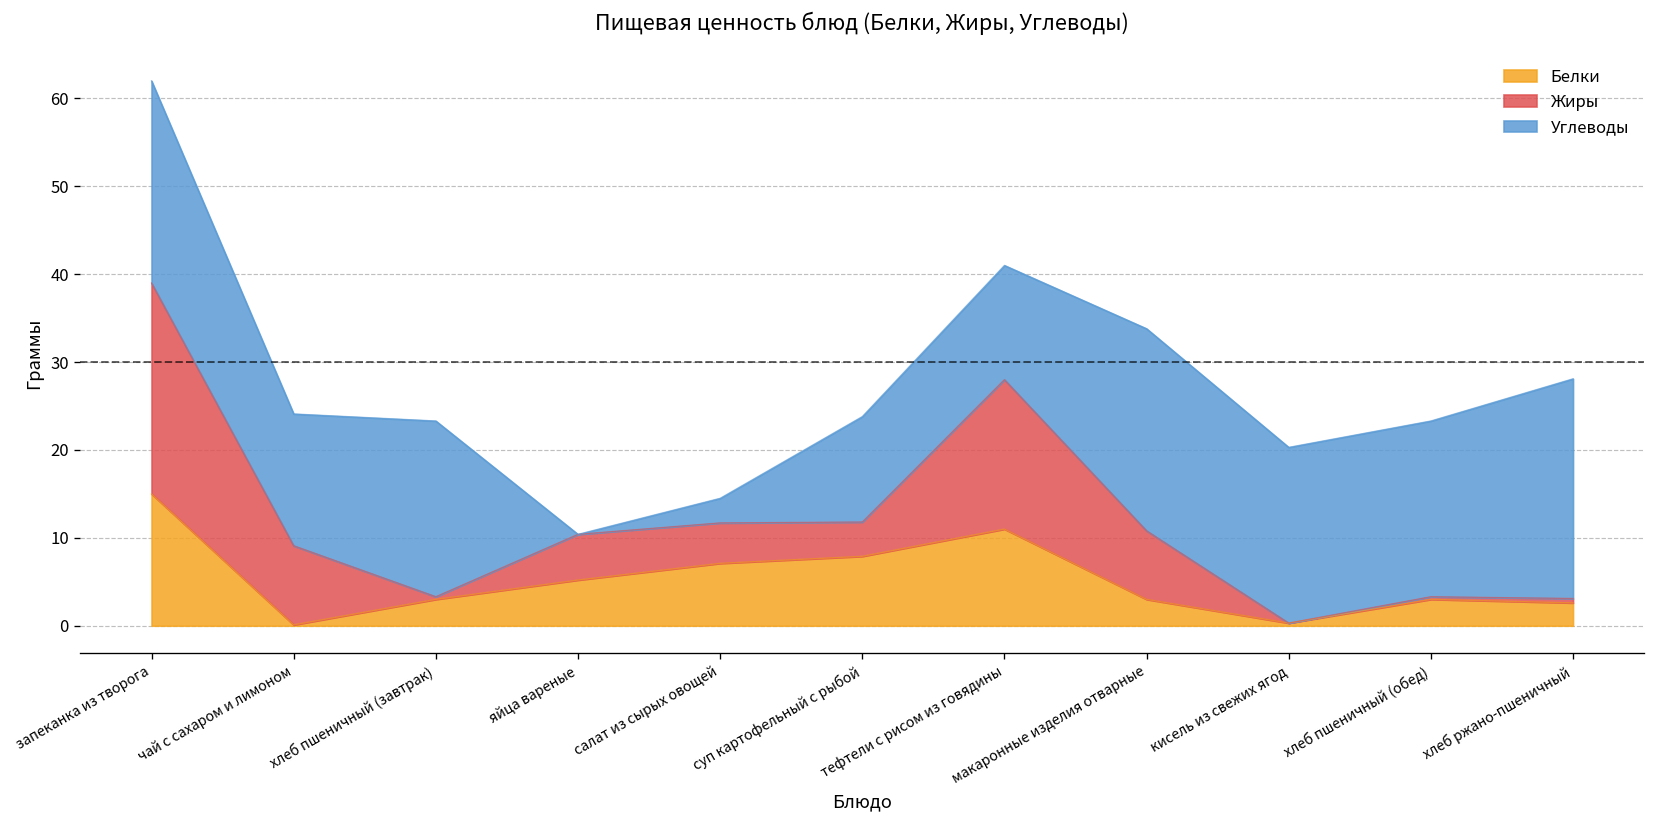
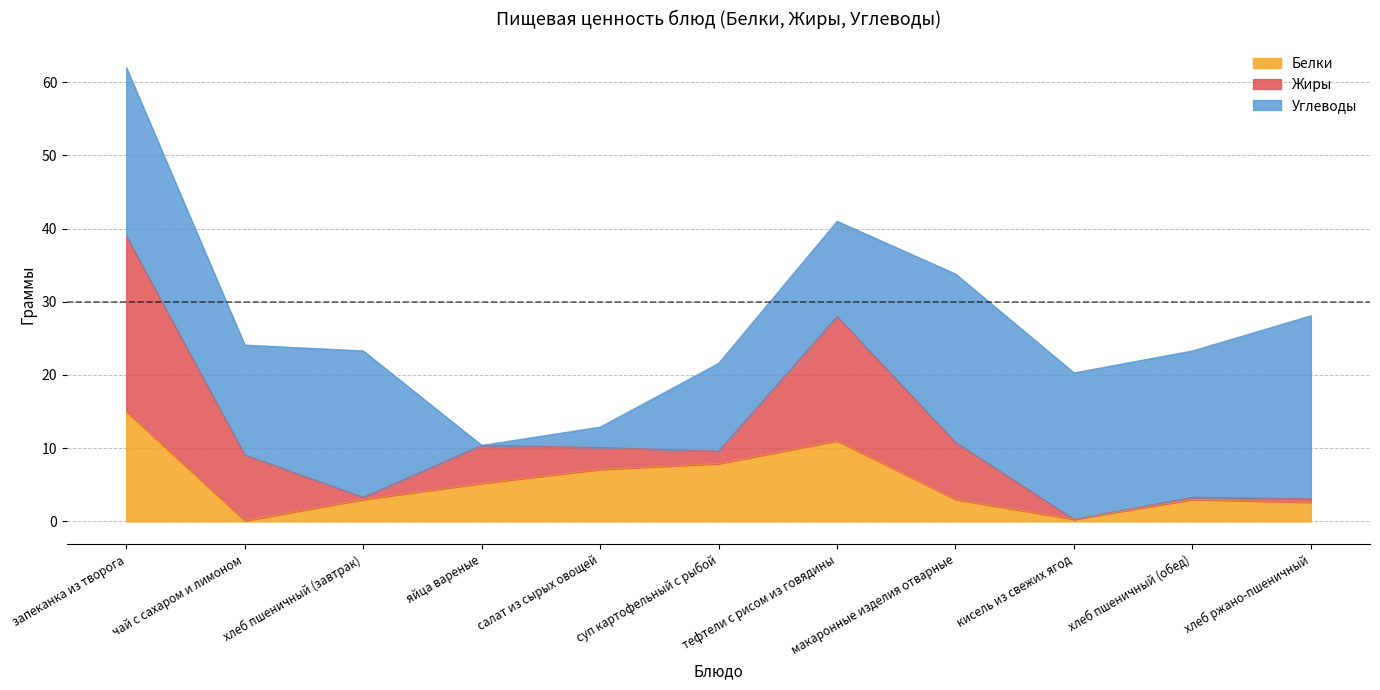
Жиры, салат из сырых овощей: 5 -> 3
Жиры, суп картофельный с рыбой: 4 -> 2
